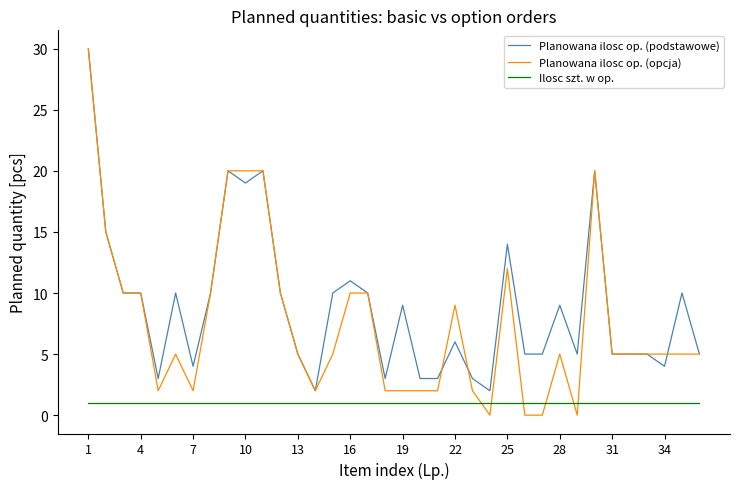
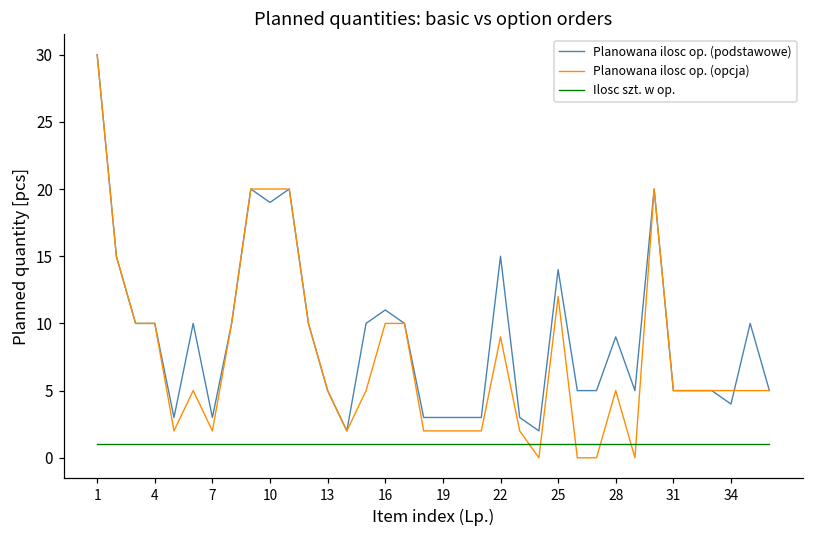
Planowana ilosc op. (podstawowe), 7: 4 -> 3
Planowana ilosc op. (podstawowe), 19: 9 -> 3
Planowana ilosc op. (podstawowe), 22: 6 -> 15
